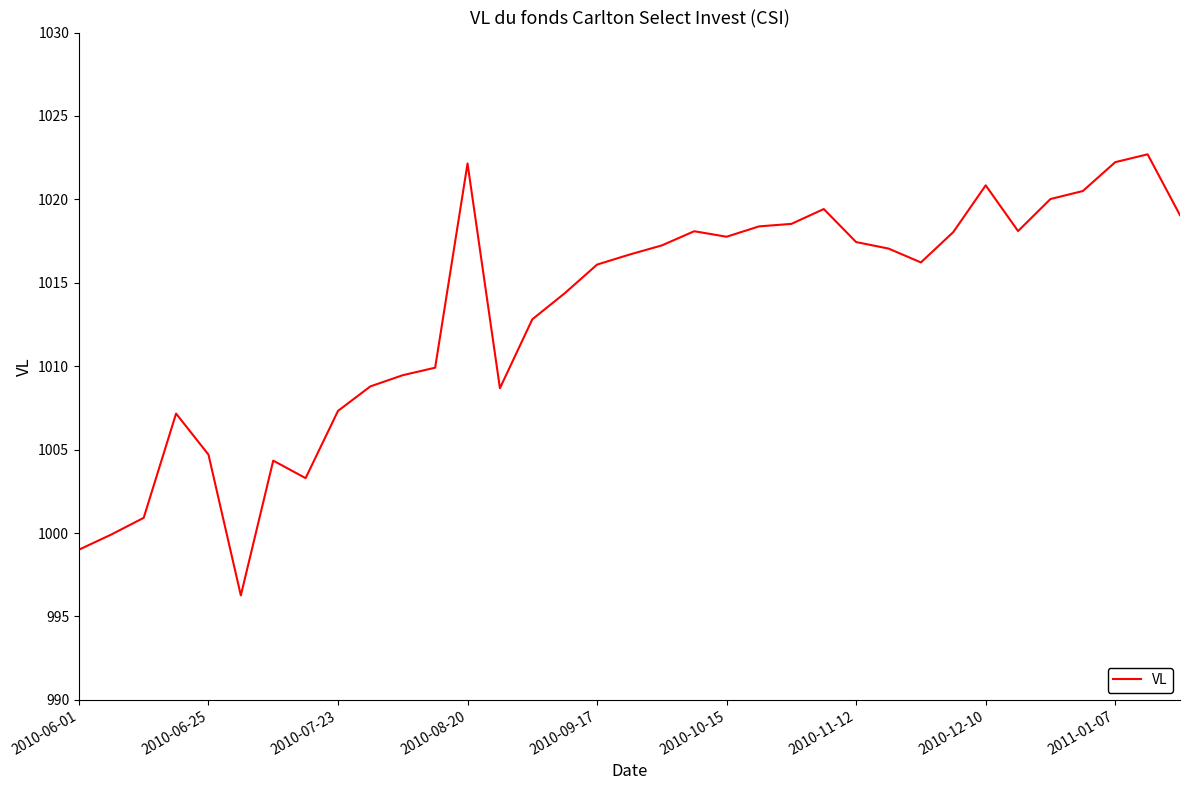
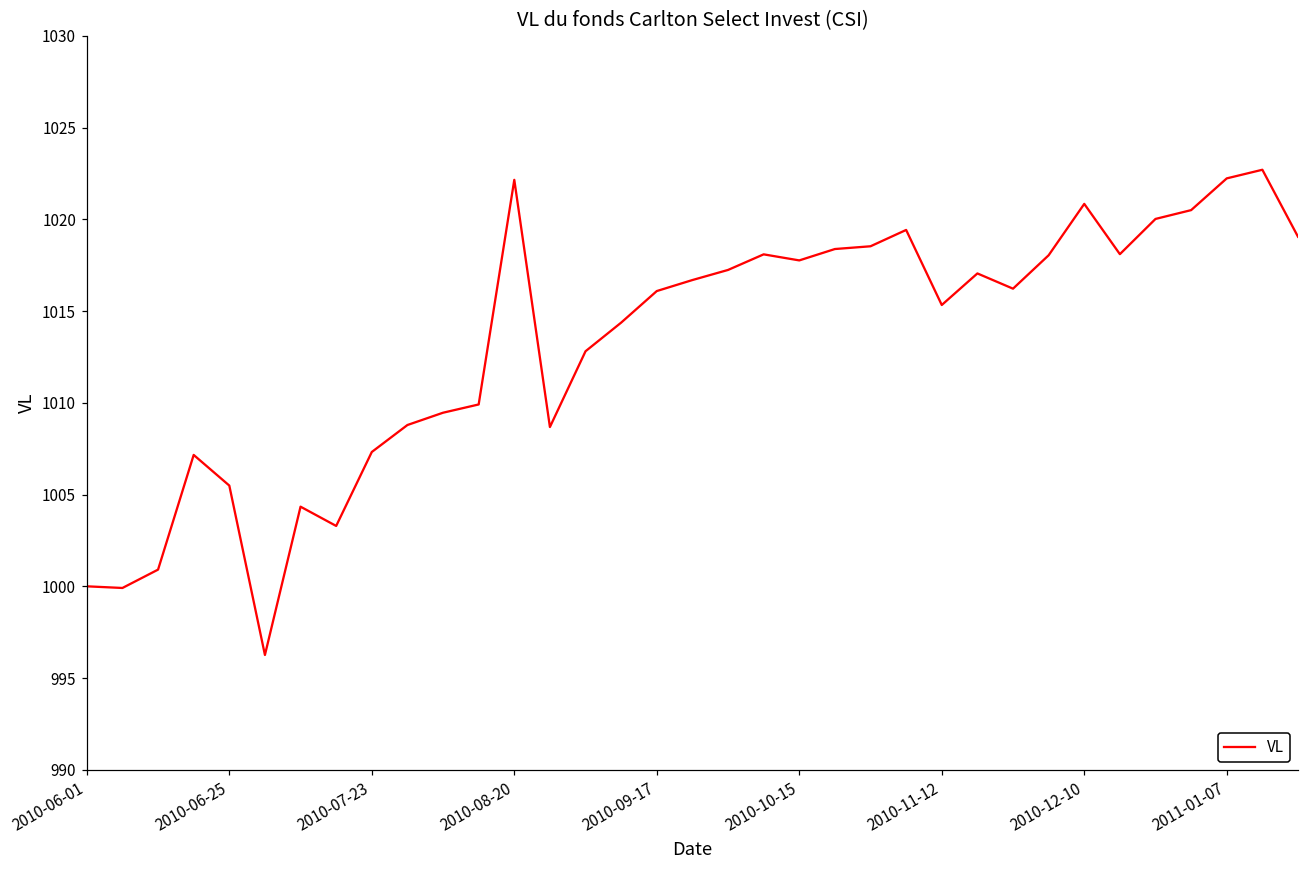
2010-06-01: 999 -> 1000
2010-06-25: 1004.7 -> 1005.5
2010-11-12: 1017.4 -> 1015.3
